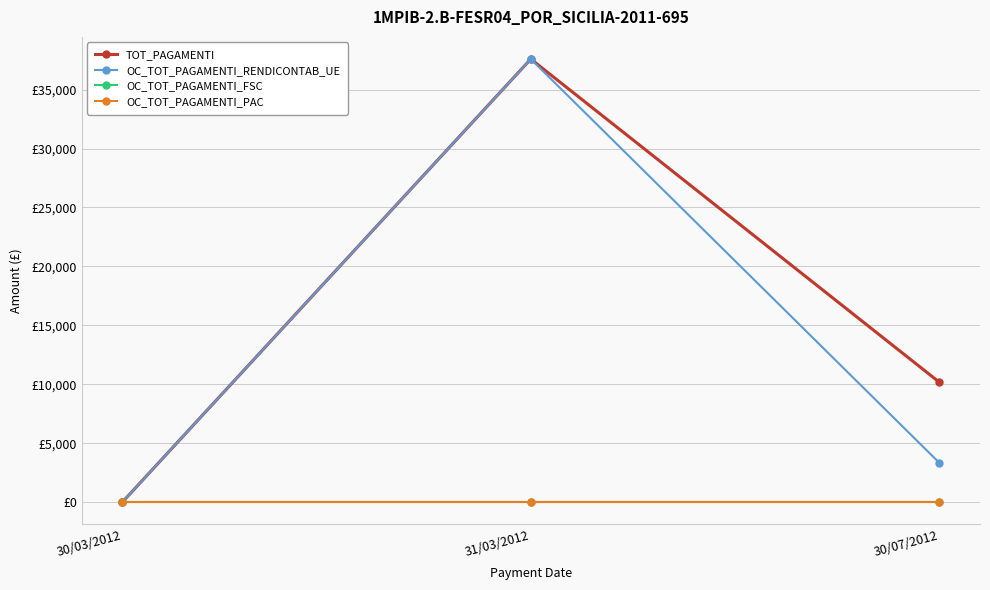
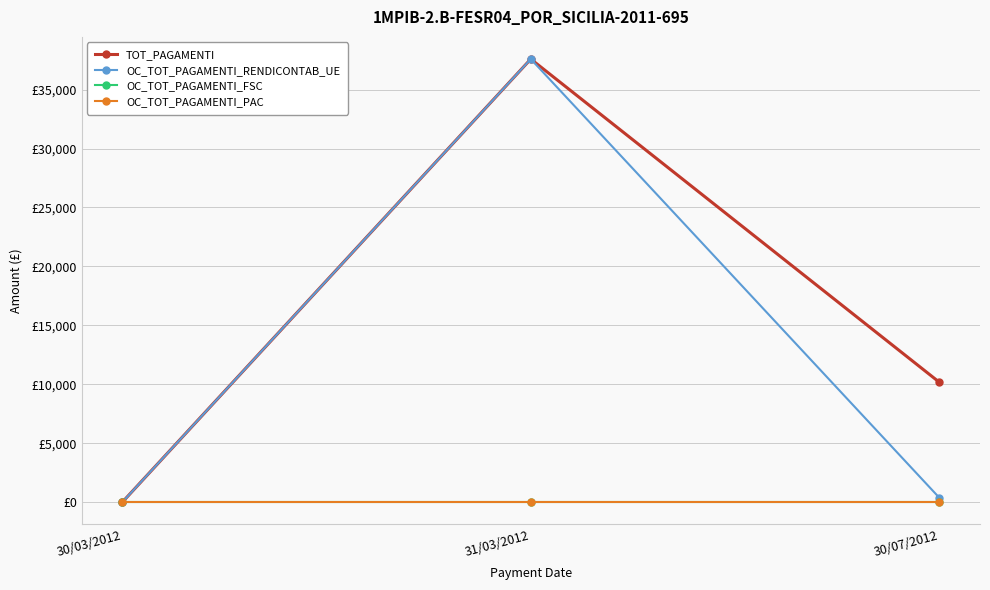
OC_TOT_PAGAMENTI_RENDICONTAB_UE, 30/07/2012: £3,300 -> £400
